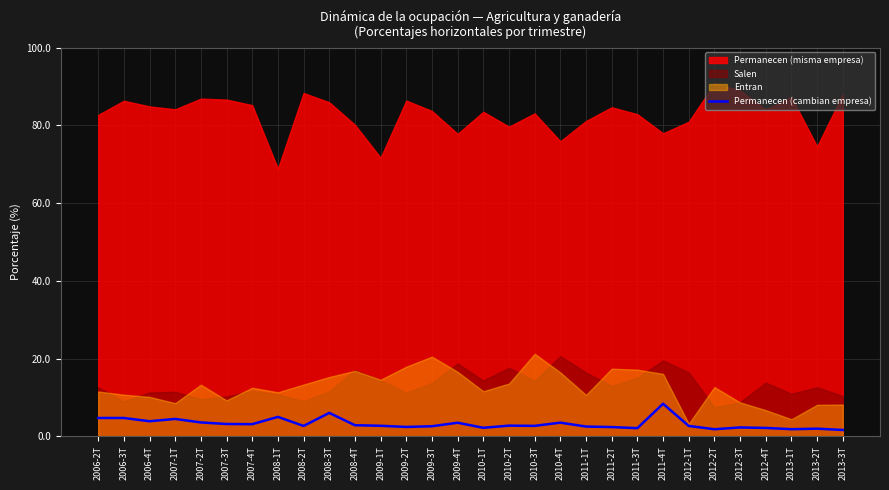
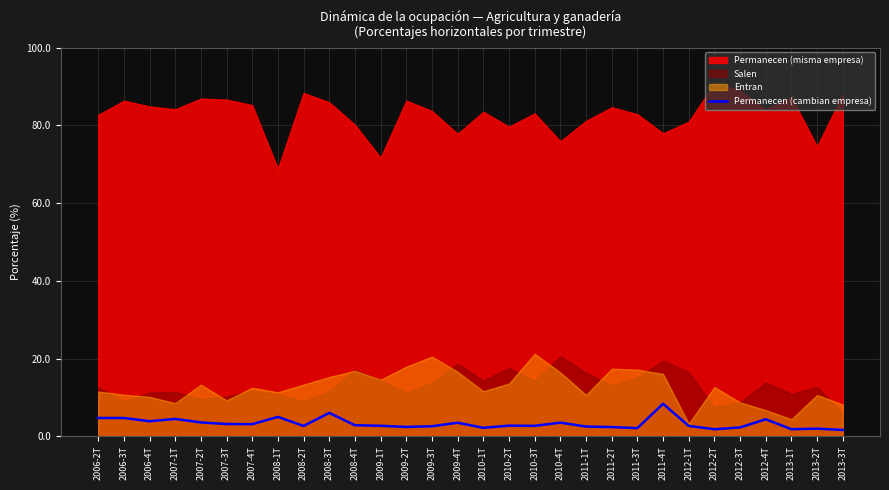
Permanecen (cambian empresa), 2012-4T: 2 -> 4
Entran, 2013-2T: 8 -> 11
Salen, 2013-3T: 10 -> 6
